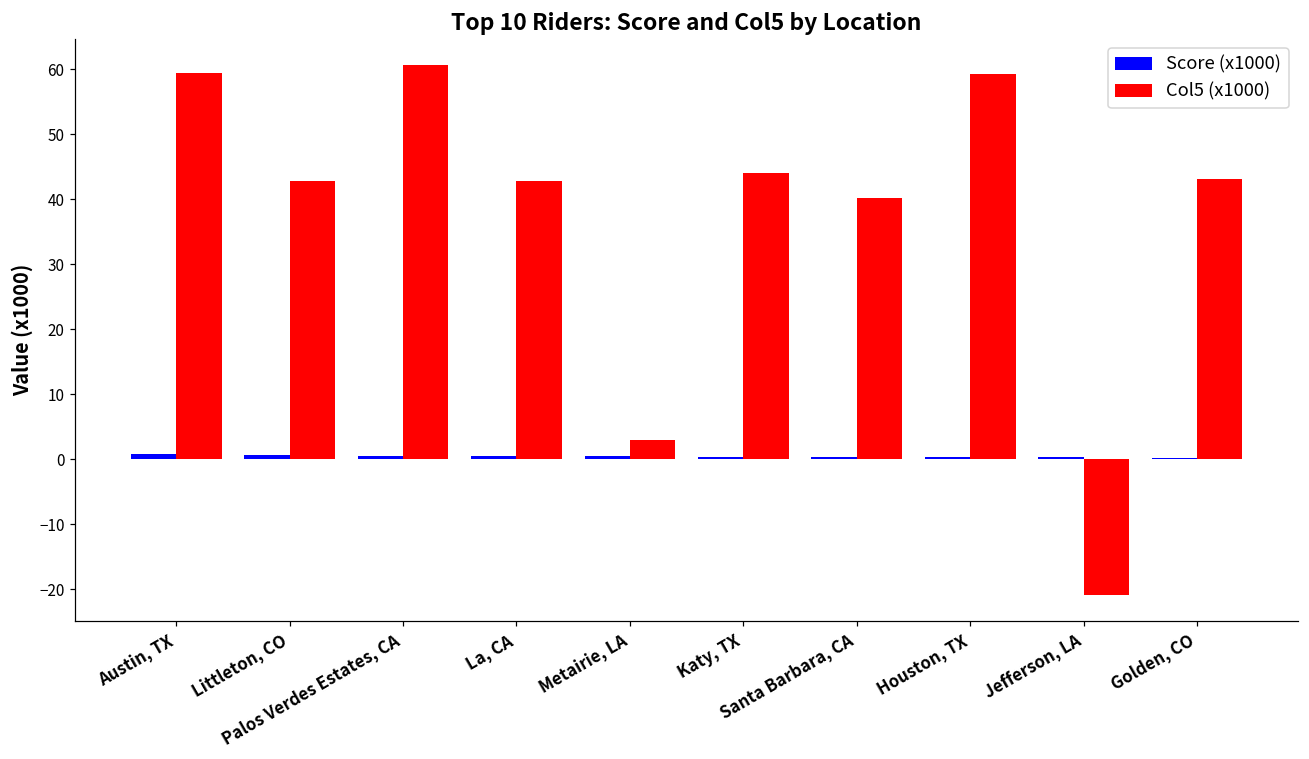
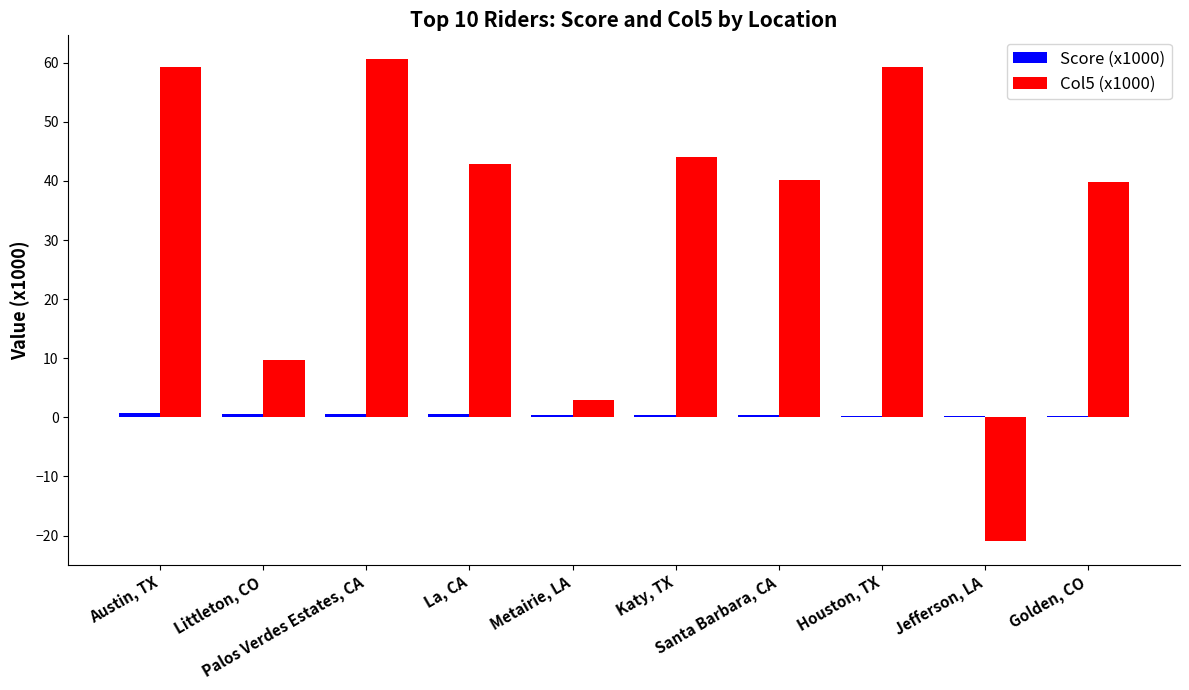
Col5 (x1000), Littleton, CO: 43 -> 10
Col5 (x1000), Golden, CO: 43 -> 40
